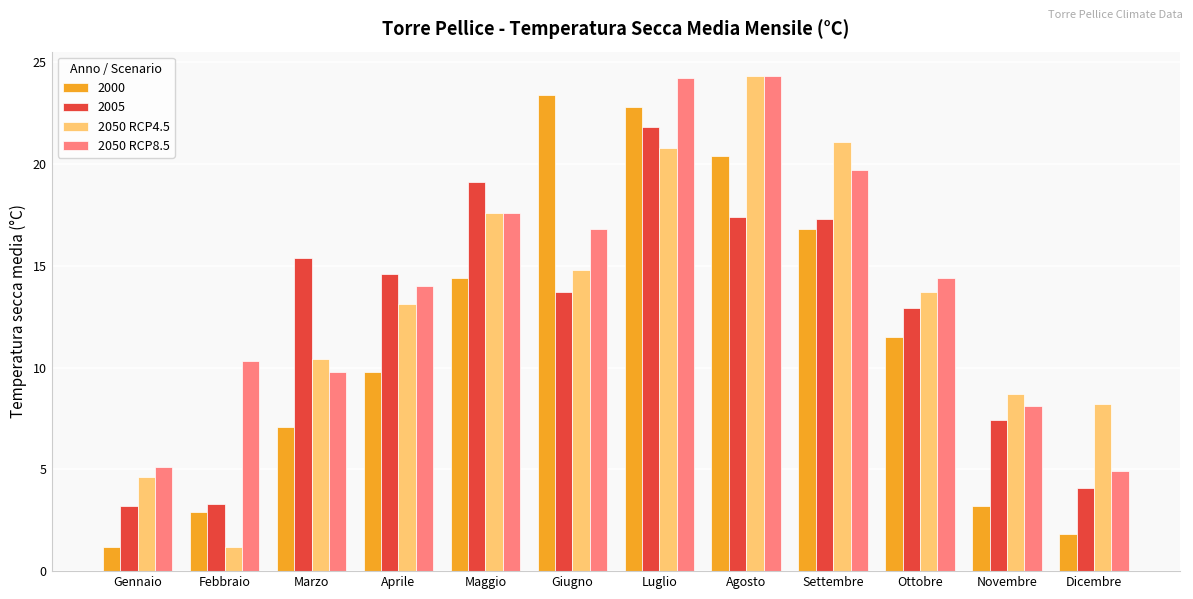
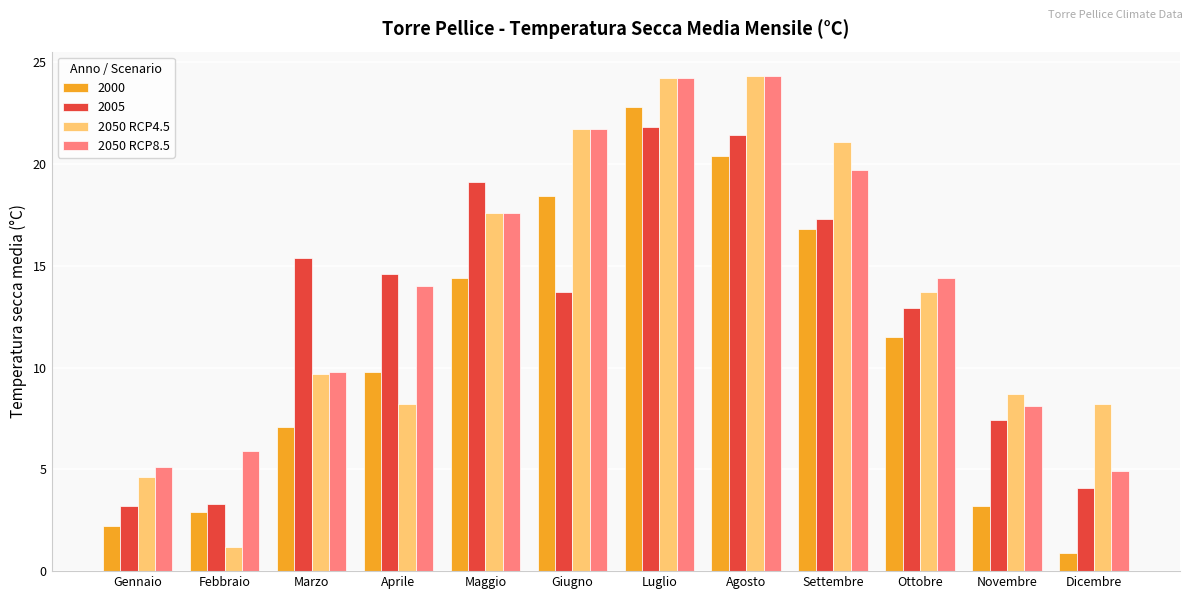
2000, Gennaio: 1.2 -> 2.2
2050 RCP8.5, Febbraio: 10.3 -> 5.9
2050 RCP4.5, Marzo: 10.4 -> 9.7
2050 RCP4.5, Aprile: 13.1 -> 8.2
2000, Giugno: 23.4 -> 18.4
2050 RCP4.5, Giugno: 14.8 -> 21.7
2050 RCP8.5, Giugno: 16.8 -> 21.7
2050 RCP4.5, Luglio: 20.8 -> 24.2
2005, Agosto: 17.4 -> 21.4
2000, Dicembre: 1.8 -> 0.9
